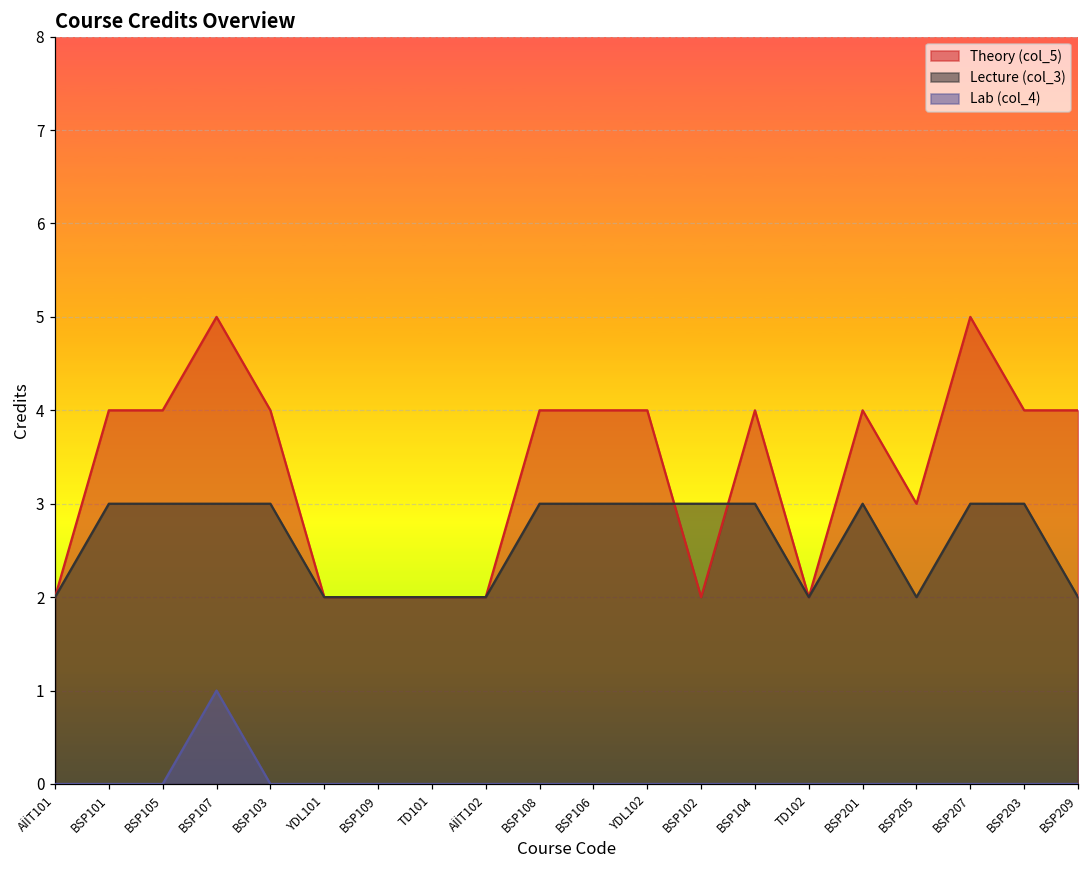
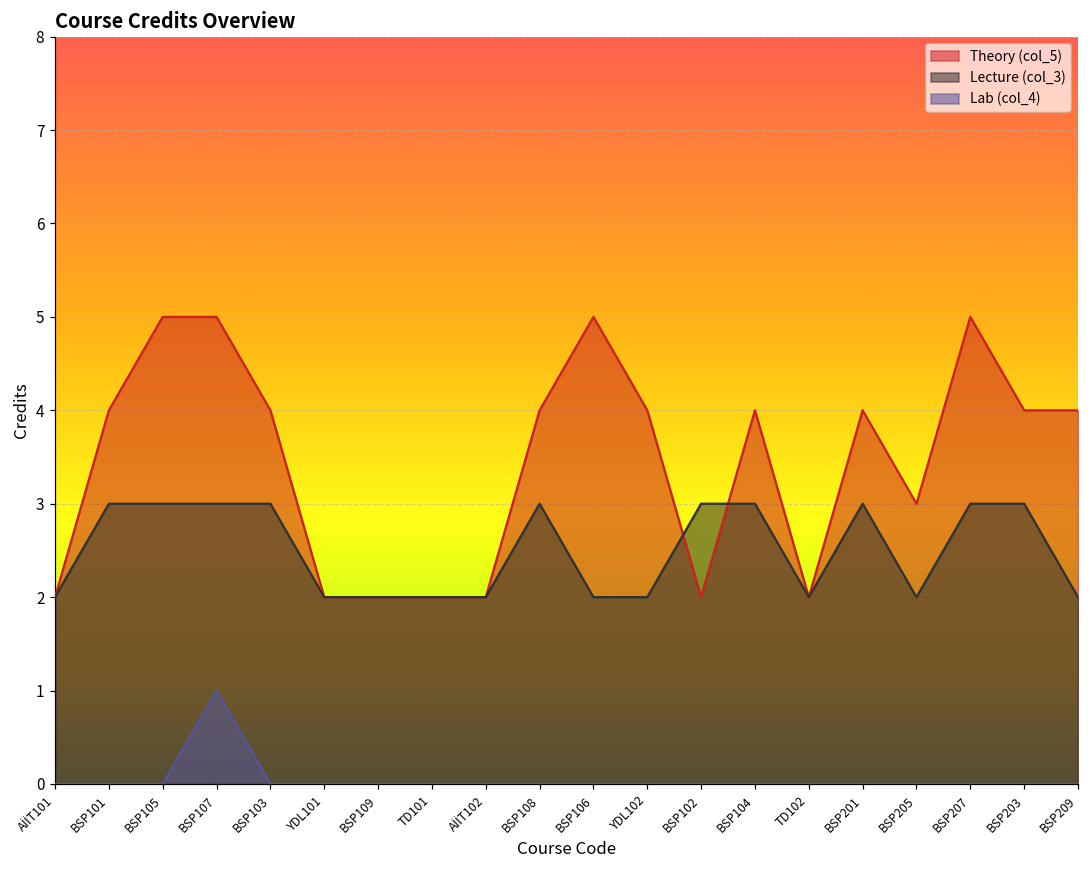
Theory (col_5), BSP105: 4 -> 5
Theory (col_5), BSP106: 4 -> 5
Lecture (col_3), BSP106: 3 -> 2
Lecture (col_3), YDL102: 3 -> 2
